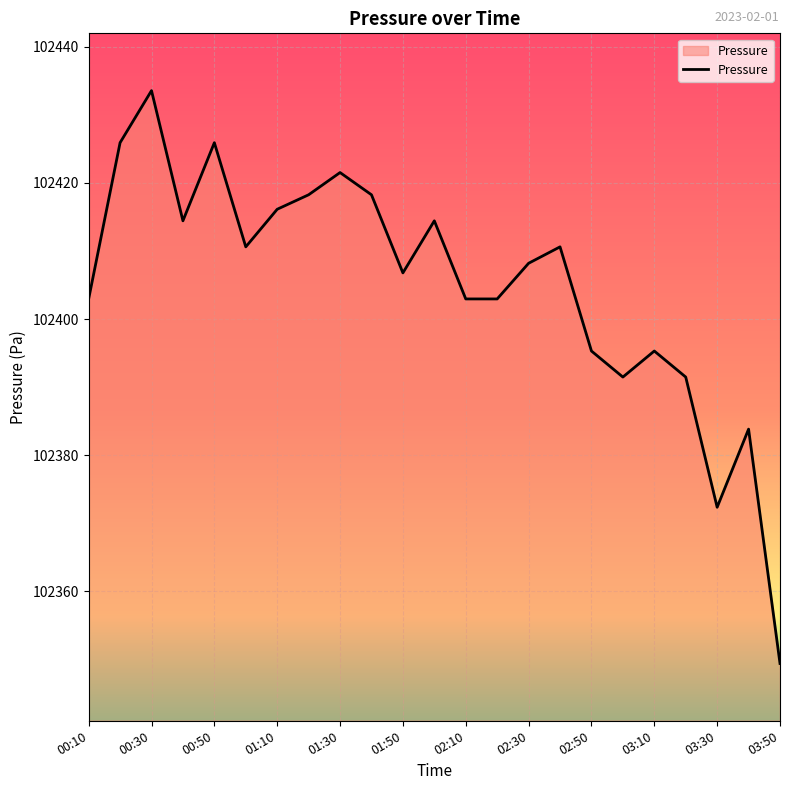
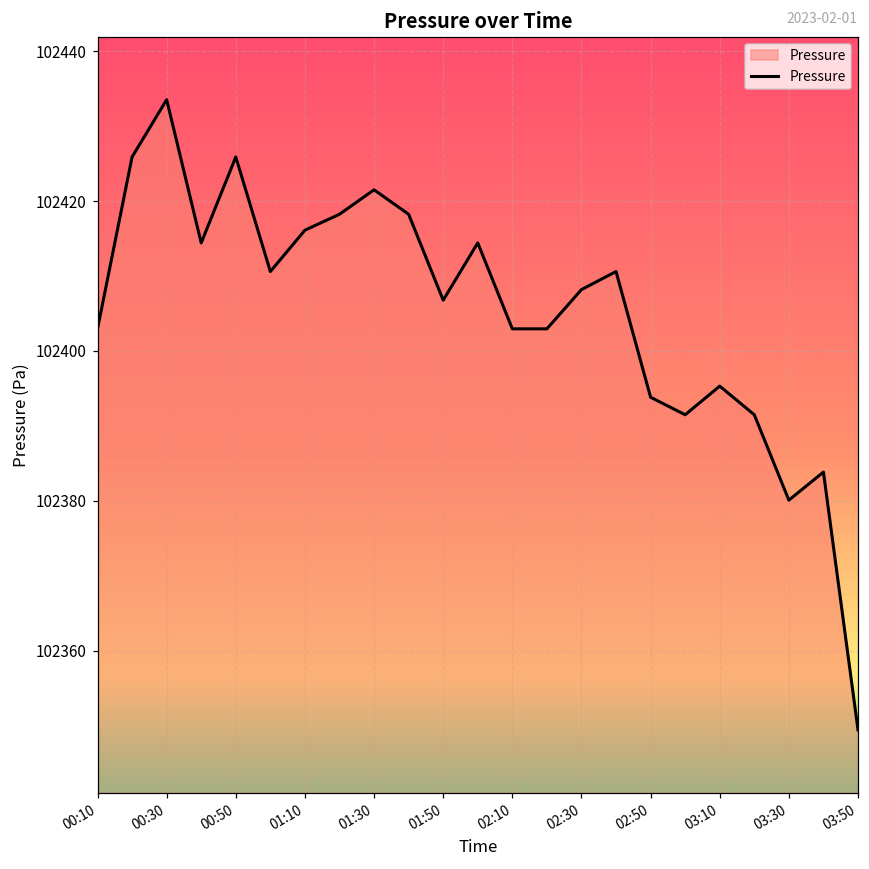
02:50: 102395 -> 102394
03:30: 102372 -> 102380
